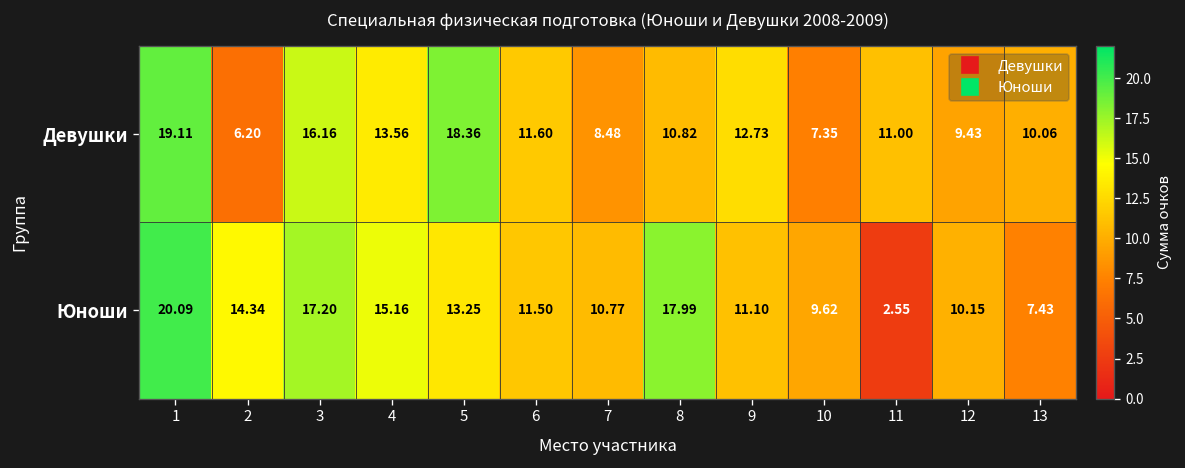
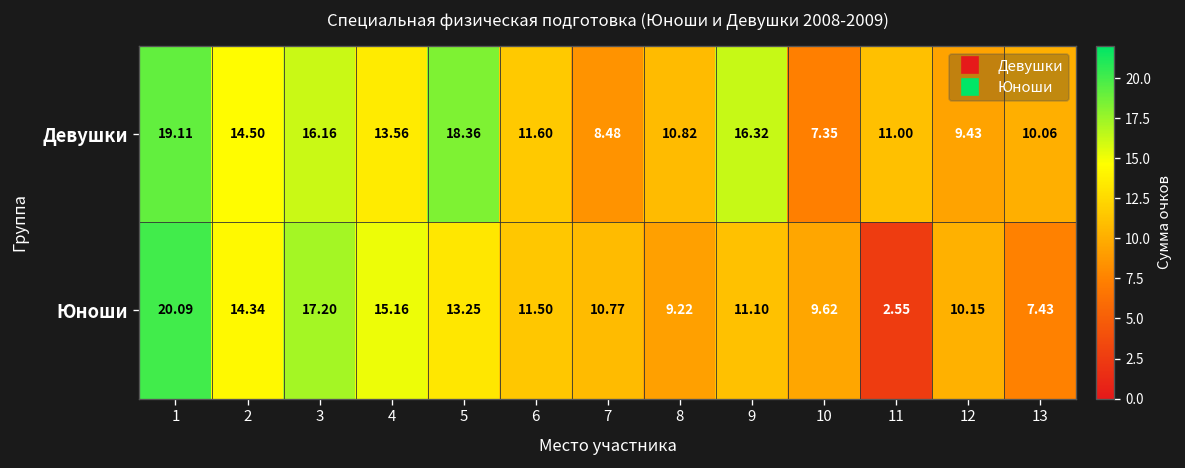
Девушки, 2: 6.20 -> 14.50
Девушки, 9: 12.73 -> 16.32
Юноши, 8: 17.99 -> 9.22
